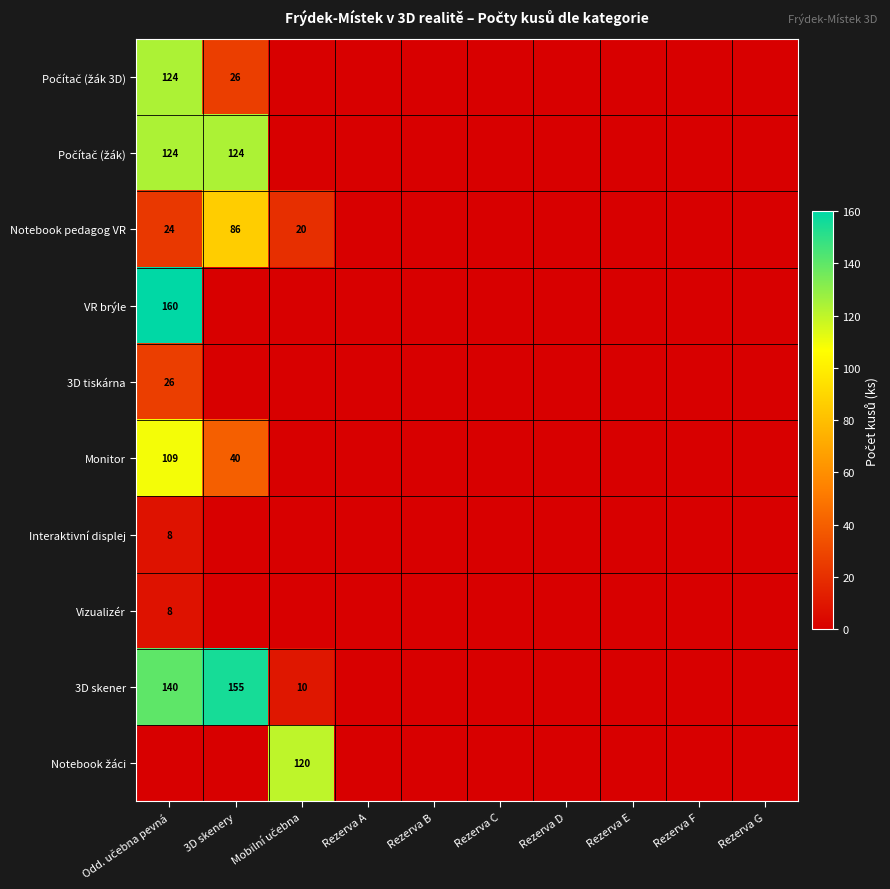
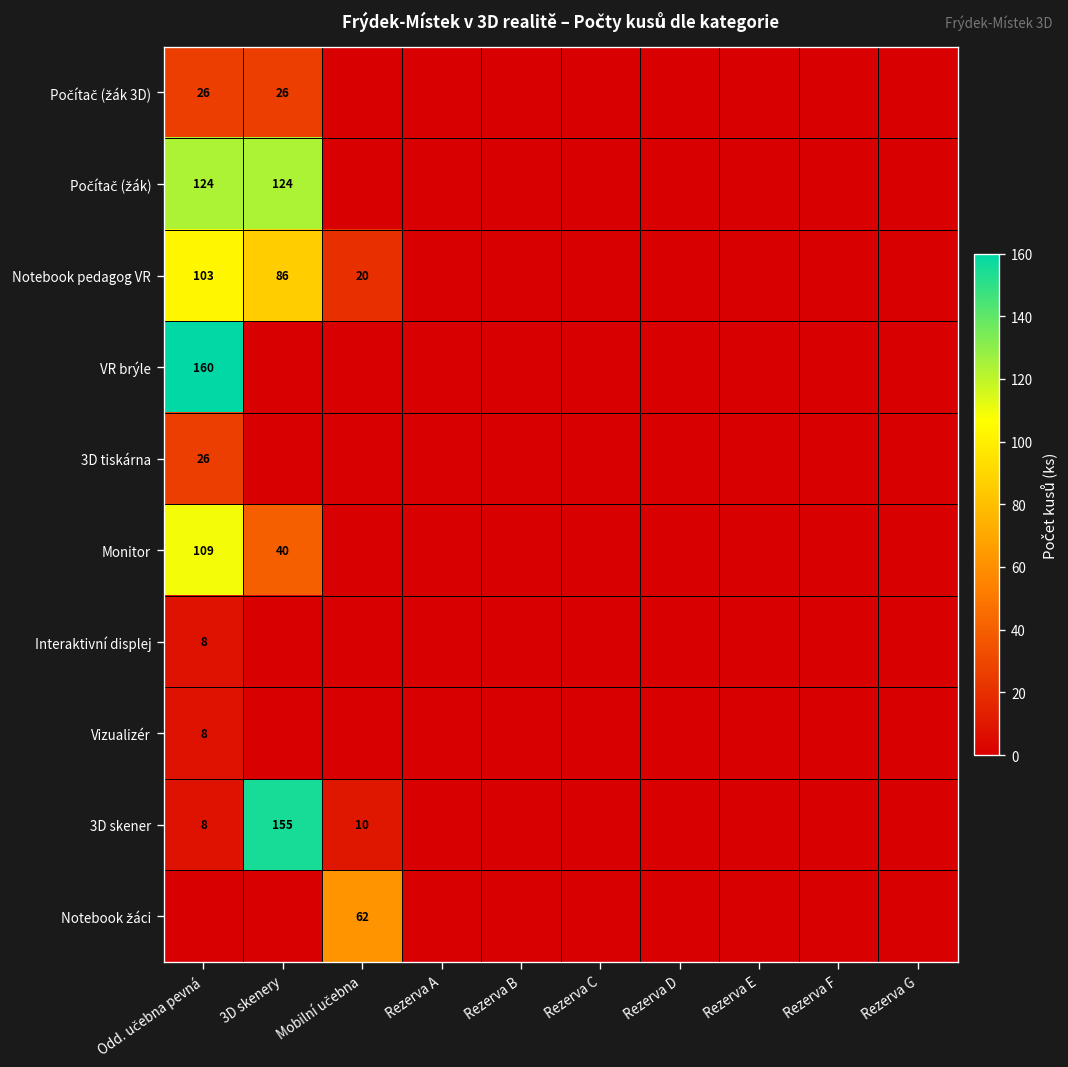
Počítač (žák 3D), Odd. učebna pevná: 124 -> 26
Notebook pedagog VR, Odd. učebna pevná: 24 -> 103
3D skener, Odd. učebna pevná: 140 -> 8
Notebook žáci, Mobilní učebna: 120 -> 62
